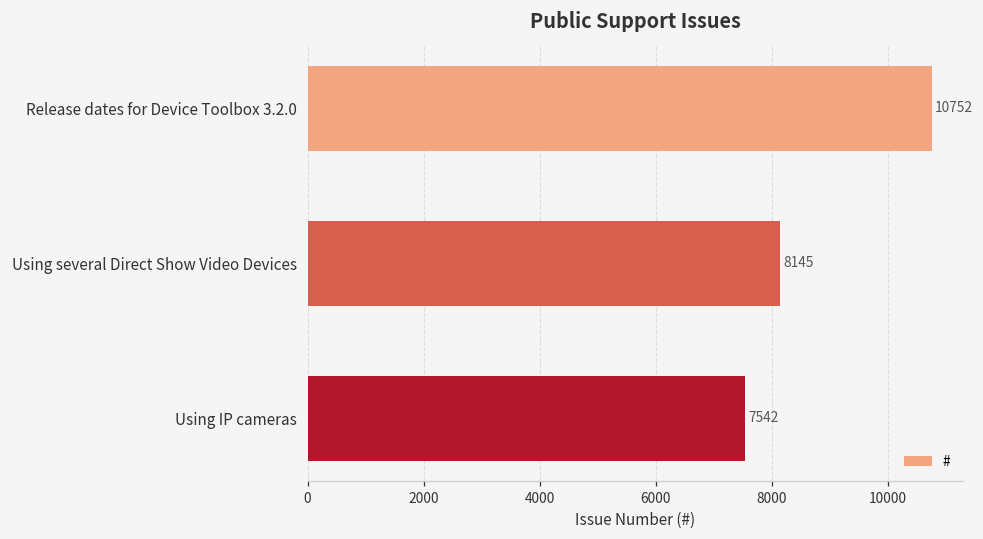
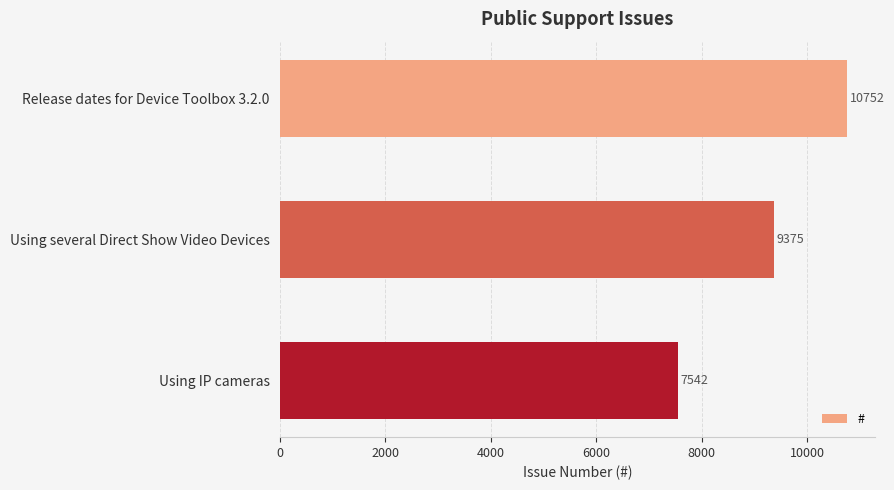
Using several Direct Show Video Devices: 8145 -> 9375
